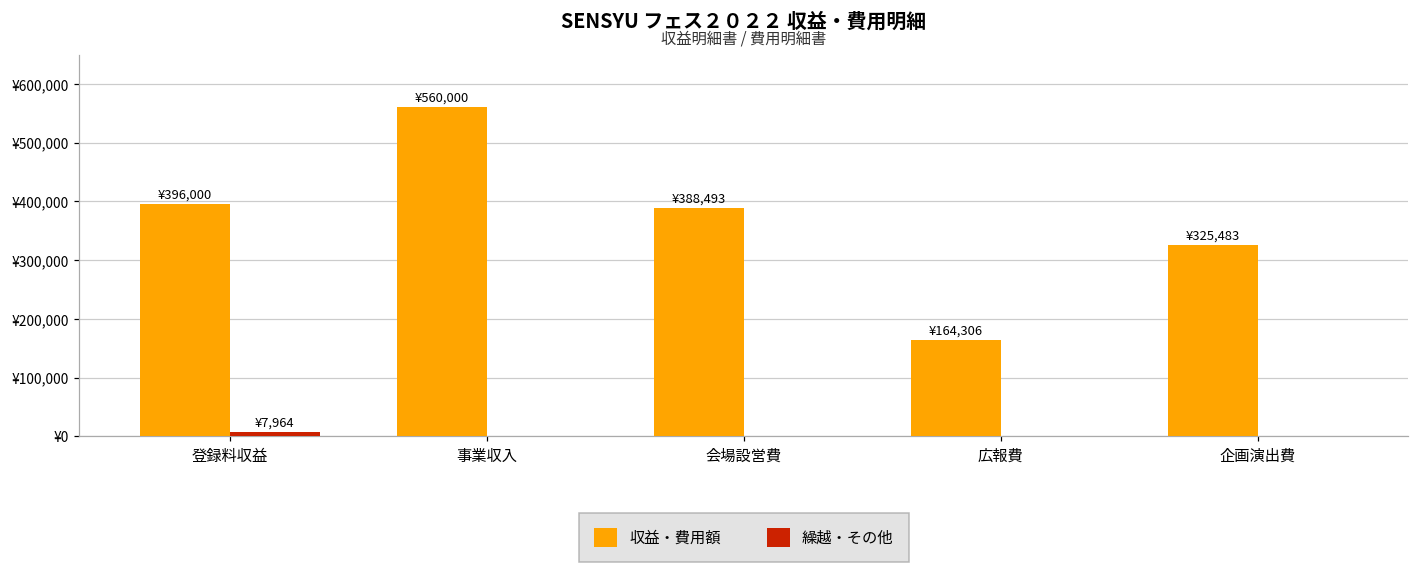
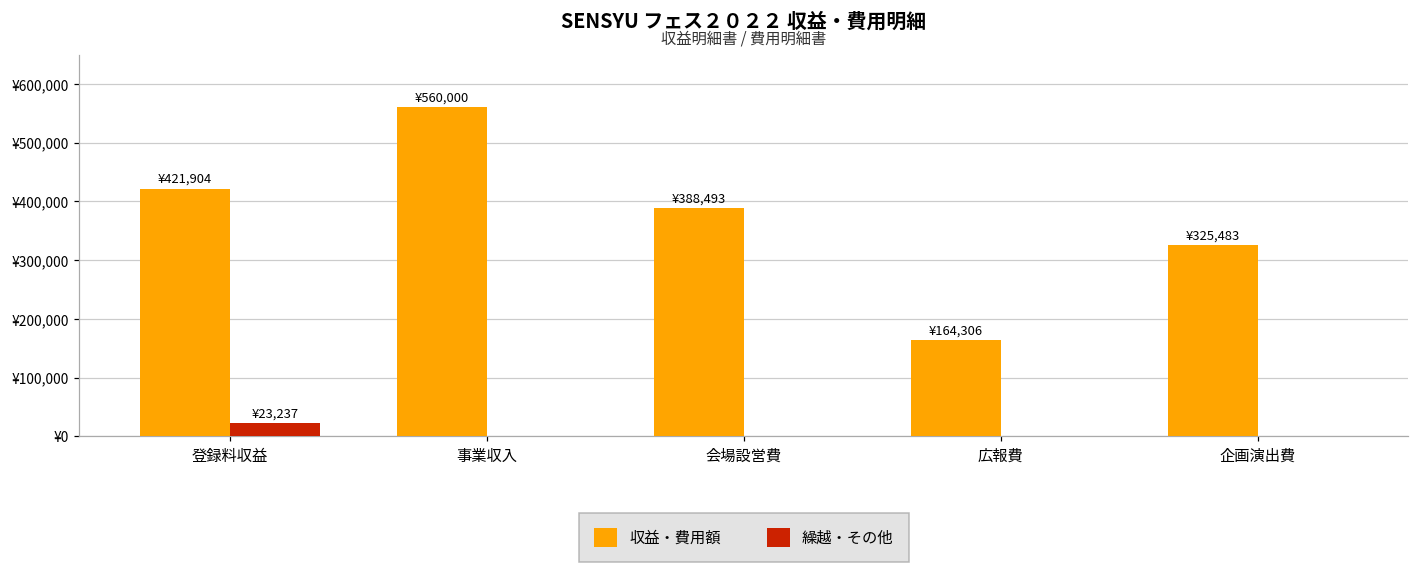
収益・費用額, 登録料収益: ¥396,000 -> ¥421,904
繰越・その他, 登録料収益: ¥7,964 -> ¥23,237
